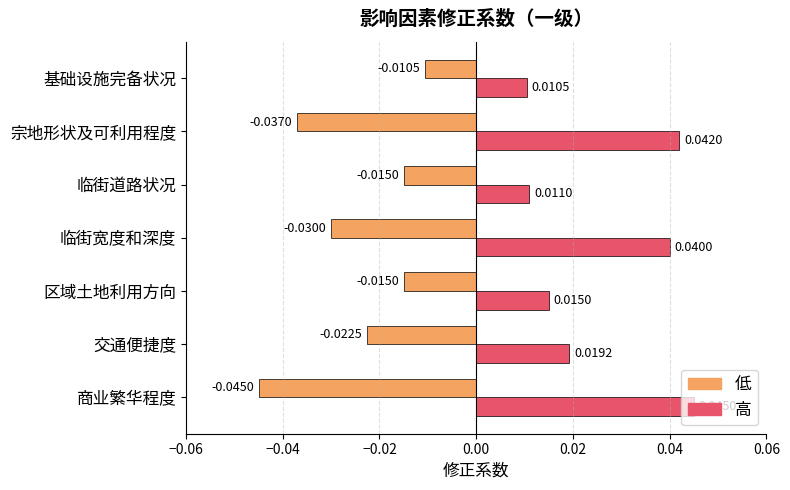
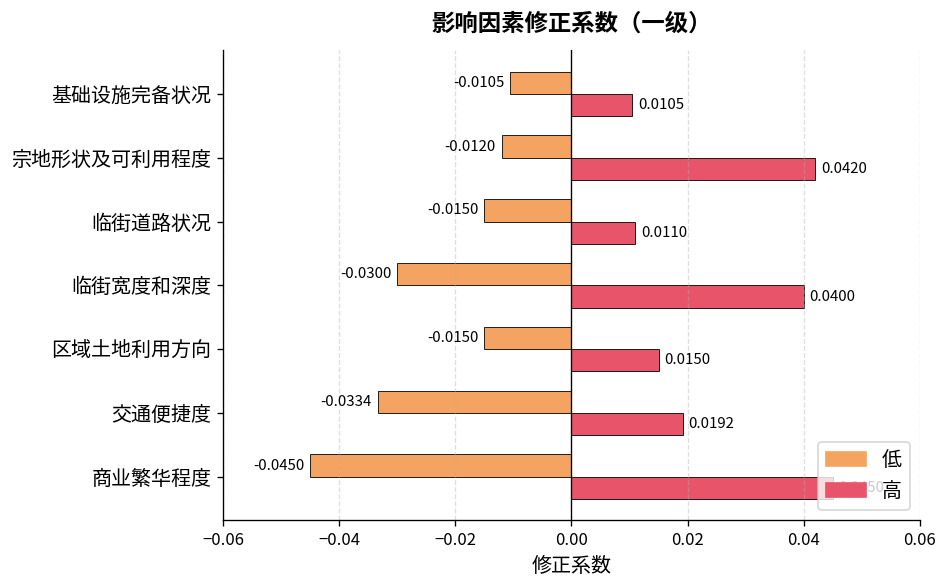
低, 宗地形状及可利用程度: -0.0370 -> -0.0120
低, 交通便捷度: -0.0225 -> -0.0334
